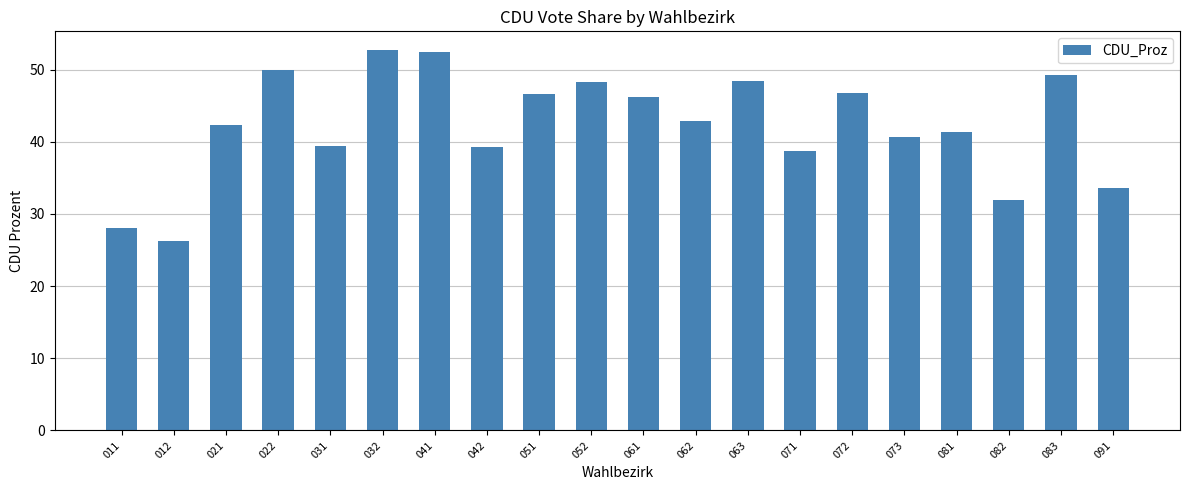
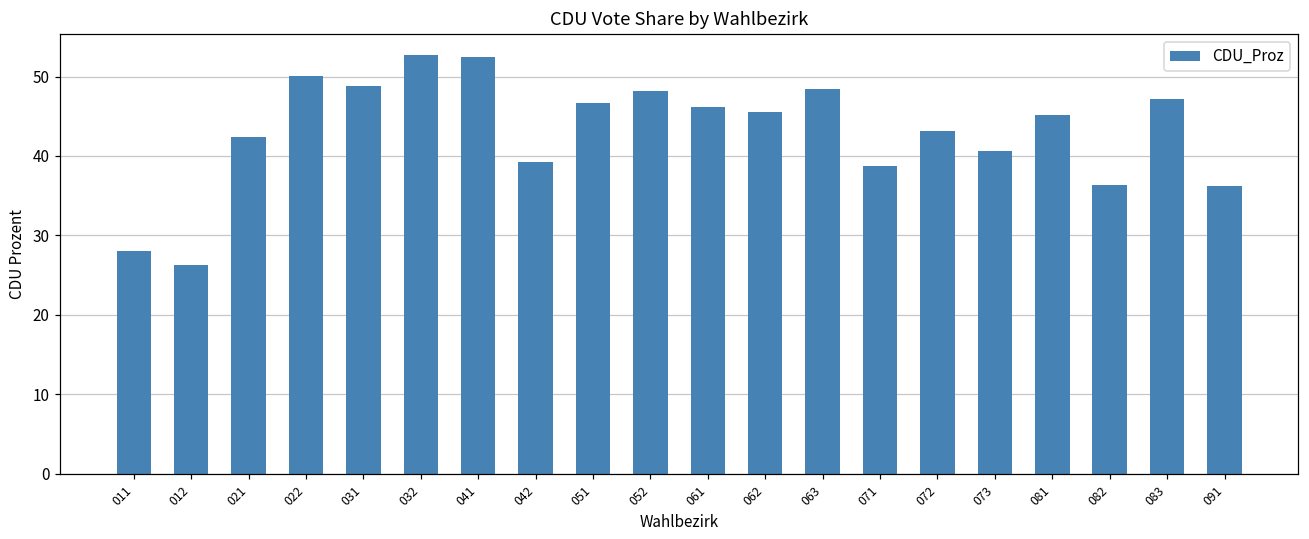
031: 39 -> 49
062: 43 -> 46
072: 47 -> 43
081: 41 -> 45
082: 32 -> 36
083: 49 -> 47
091: 34 -> 36
